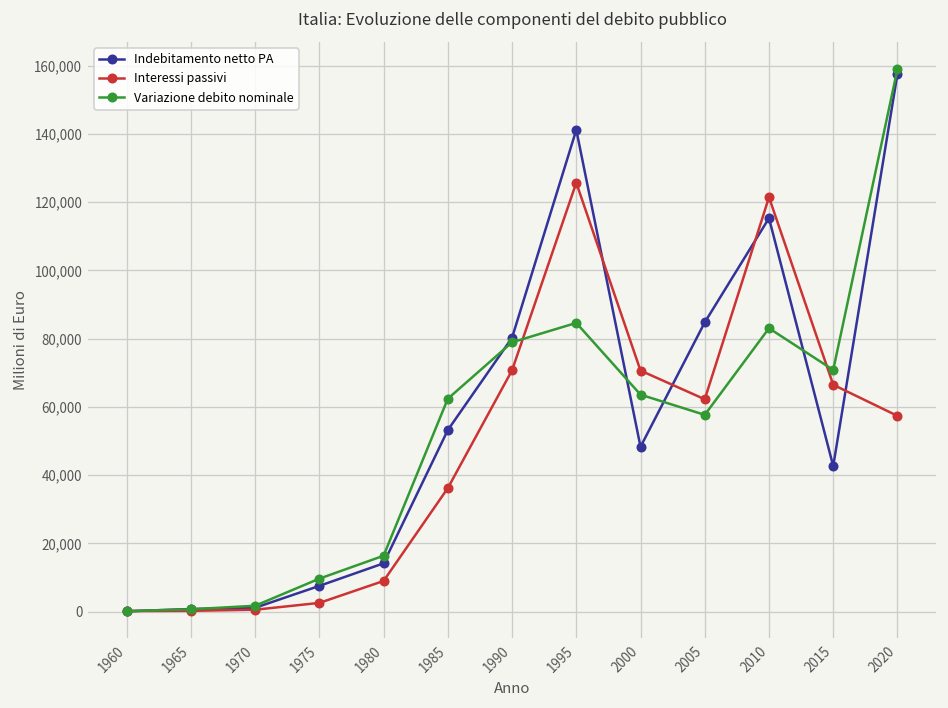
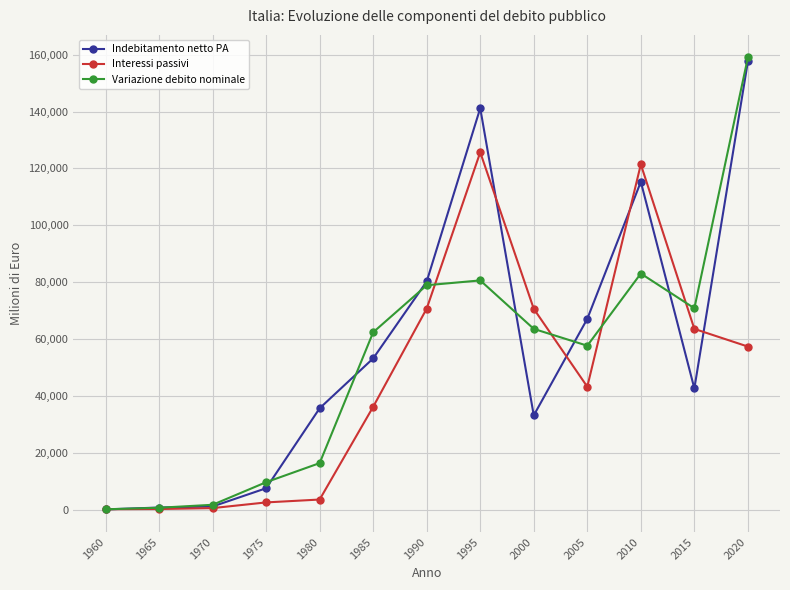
Indebitamento netto PA, 1980: 14,000 -> 36,000
Interessi passivi, 1980: 9,000 -> 4,000
Variazione debito nominale, 1995: 85,000 -> 81,000
Indebitamento netto PA, 2000: 48,000 -> 33,000
Indebitamento netto PA, 2005: 85,000 -> 67,000
Interessi passivi, 2005: 62,000 -> 43,000
Interessi passivi, 2015: 66,000 -> 64,000
